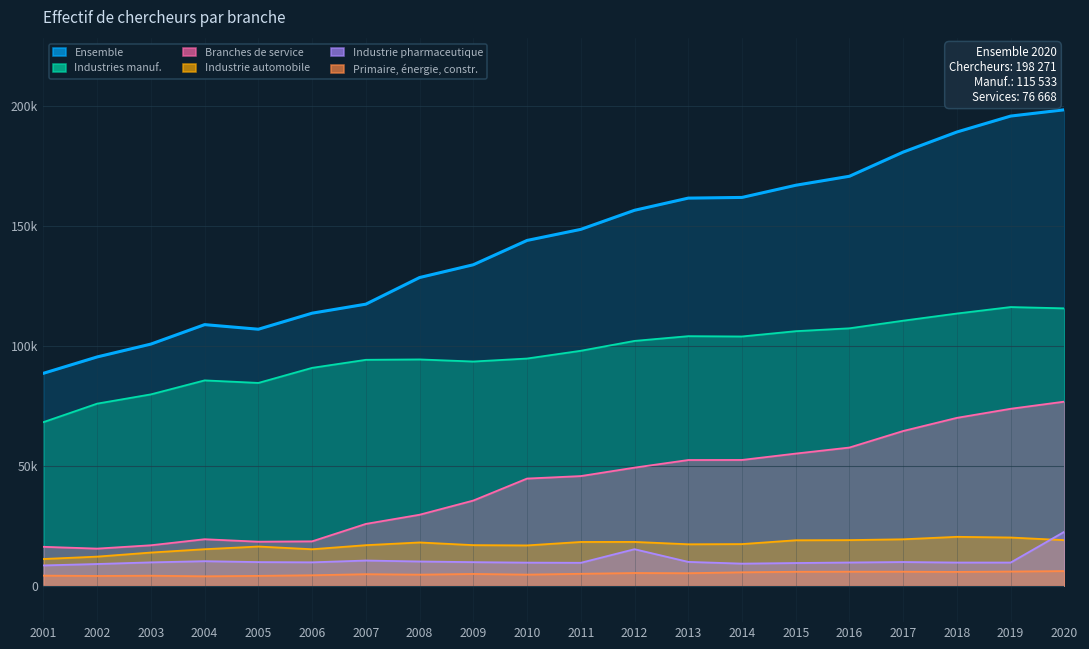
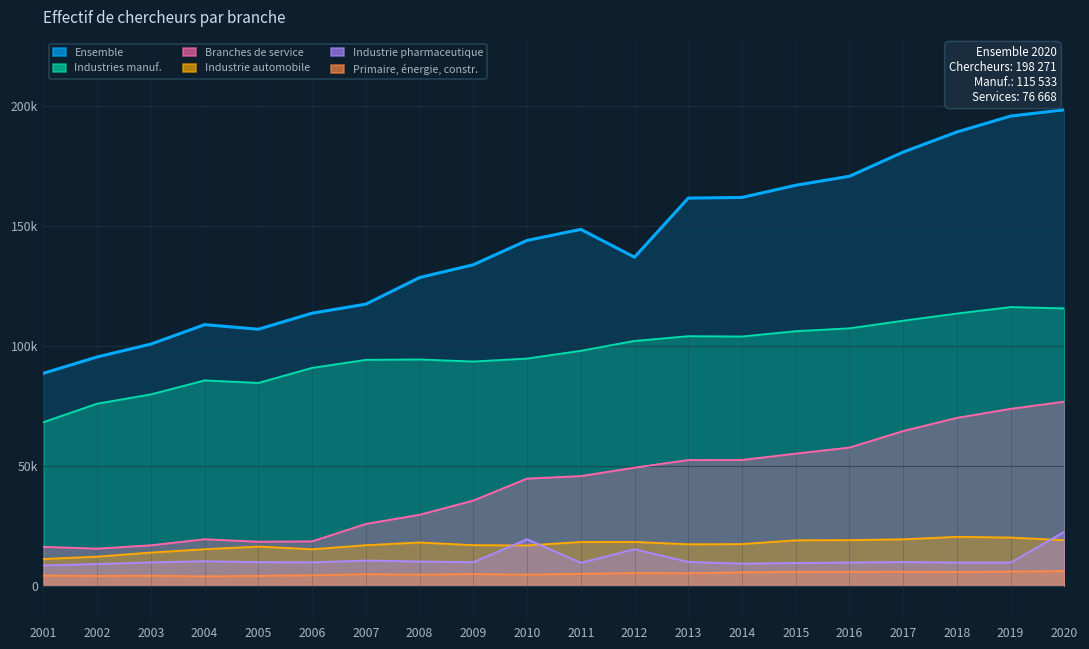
Industrie pharmaceutique, 2010: 10000 -> 19000
Ensemble, 2012: 156000 -> 137000
